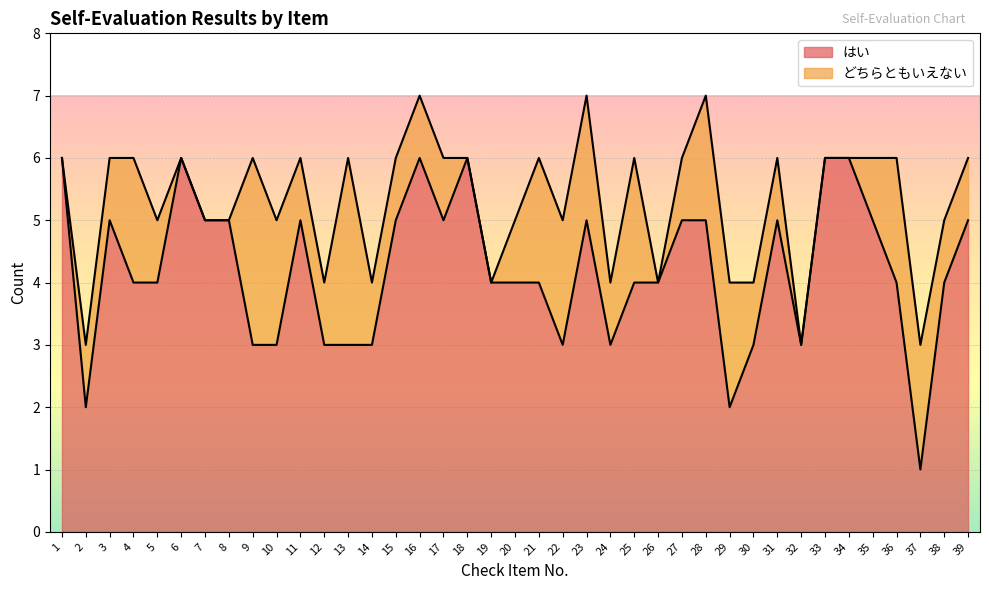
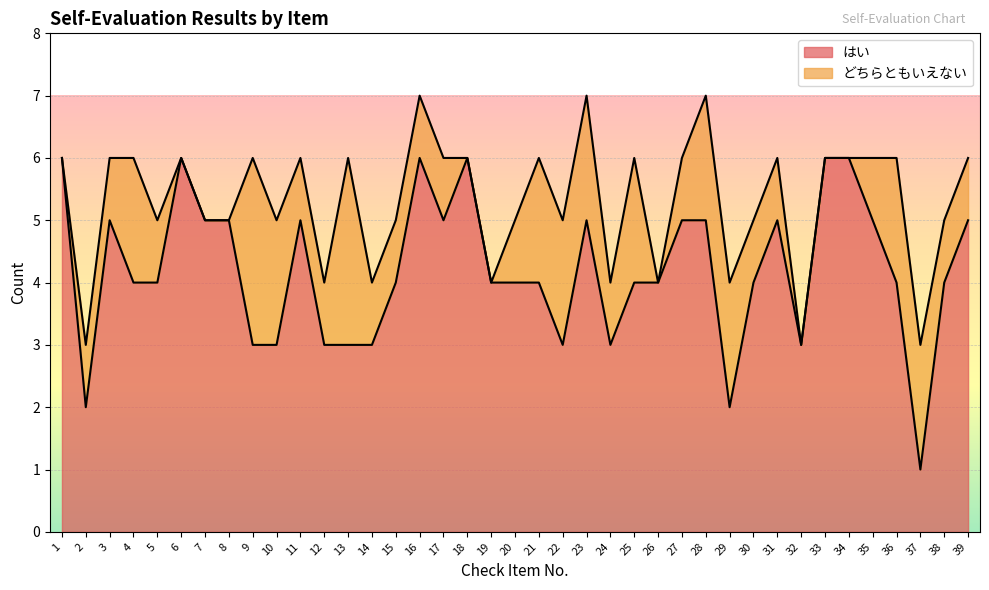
はい, 15: 5 -> 4
はい, 30: 3 -> 4
